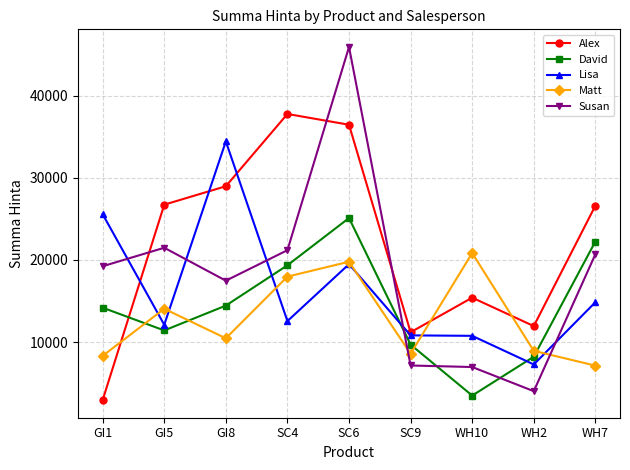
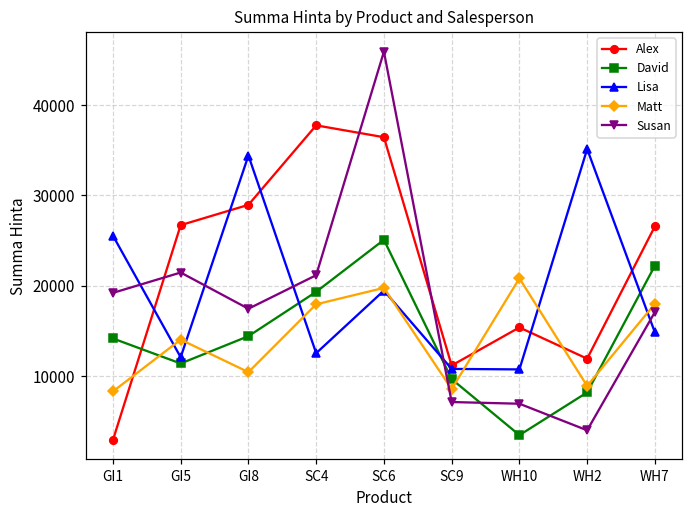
Lisa, WH2: 7000 -> 35000
Matt, WH7: 7000 -> 18000
Susan, WH7: 21000 -> 17000
